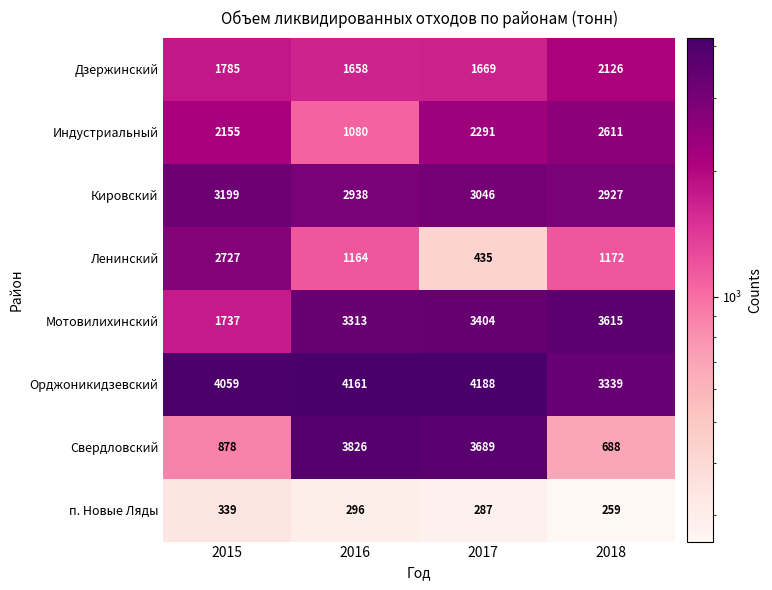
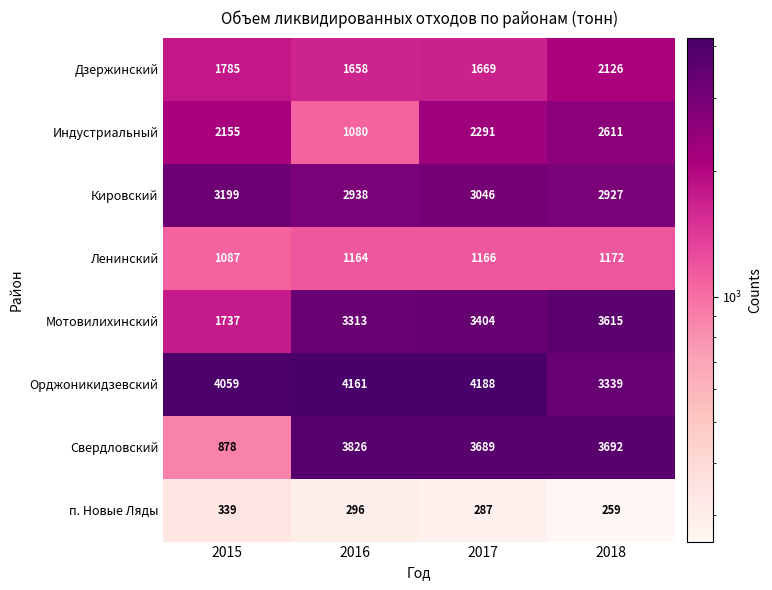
Ленинский, 2015: 2727 -> 1087
Ленинский, 2017: 435 -> 1166
Свердловский, 2018: 688 -> 3692
